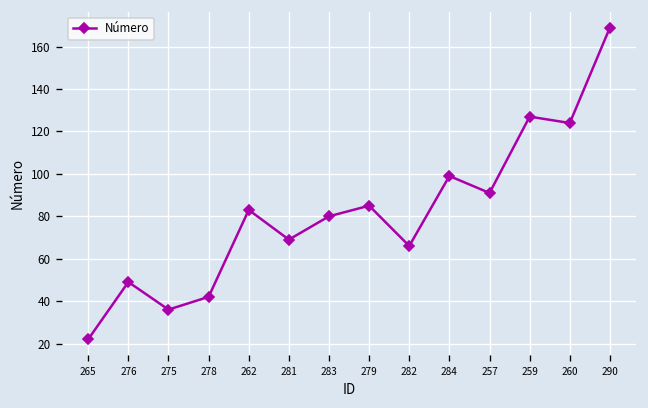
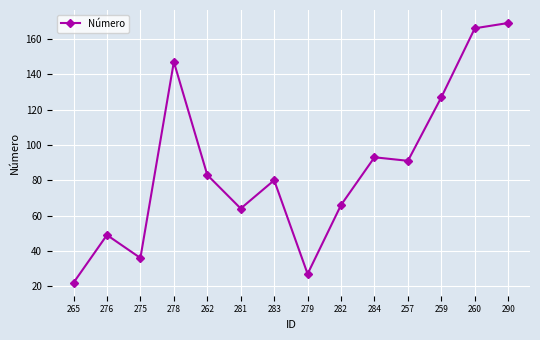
278: 42 -> 147
281: 69 -> 64
279: 85 -> 27
284: 99 -> 93
260: 124 -> 166
